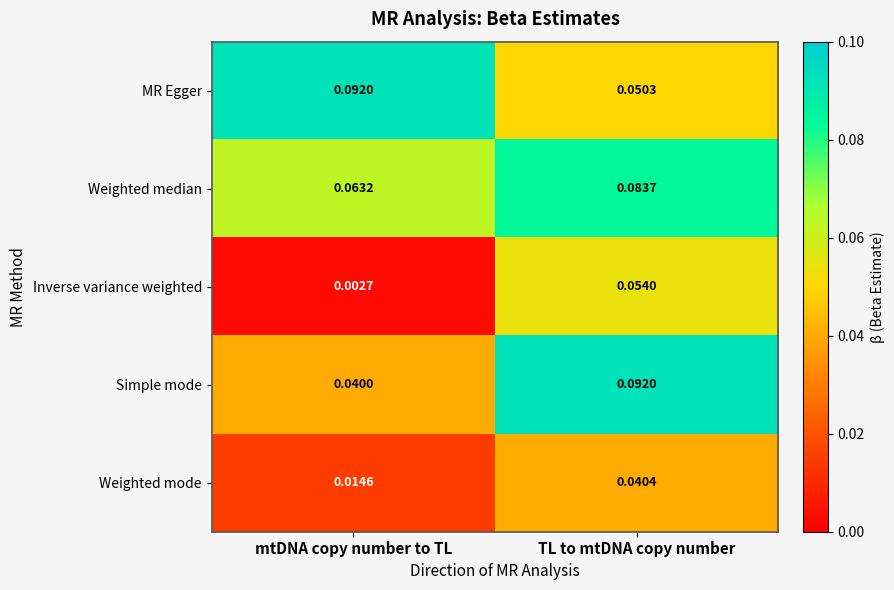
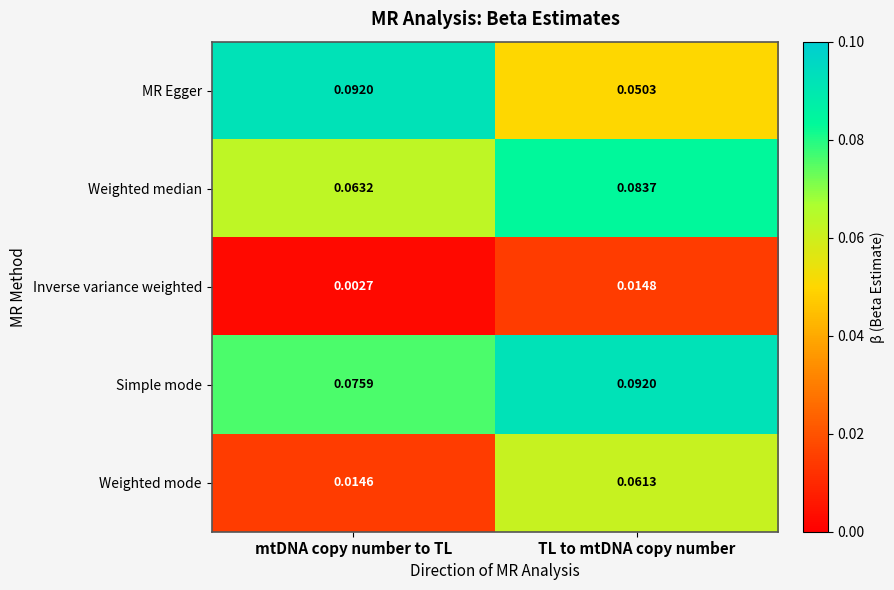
Inverse variance weighted, TL to mtDNA copy number: 0.0540 -> 0.0148
Simple mode, mtDNA copy number to TL: 0.0400 -> 0.0759
Weighted mode, TL to mtDNA copy number: 0.0404 -> 0.0613
